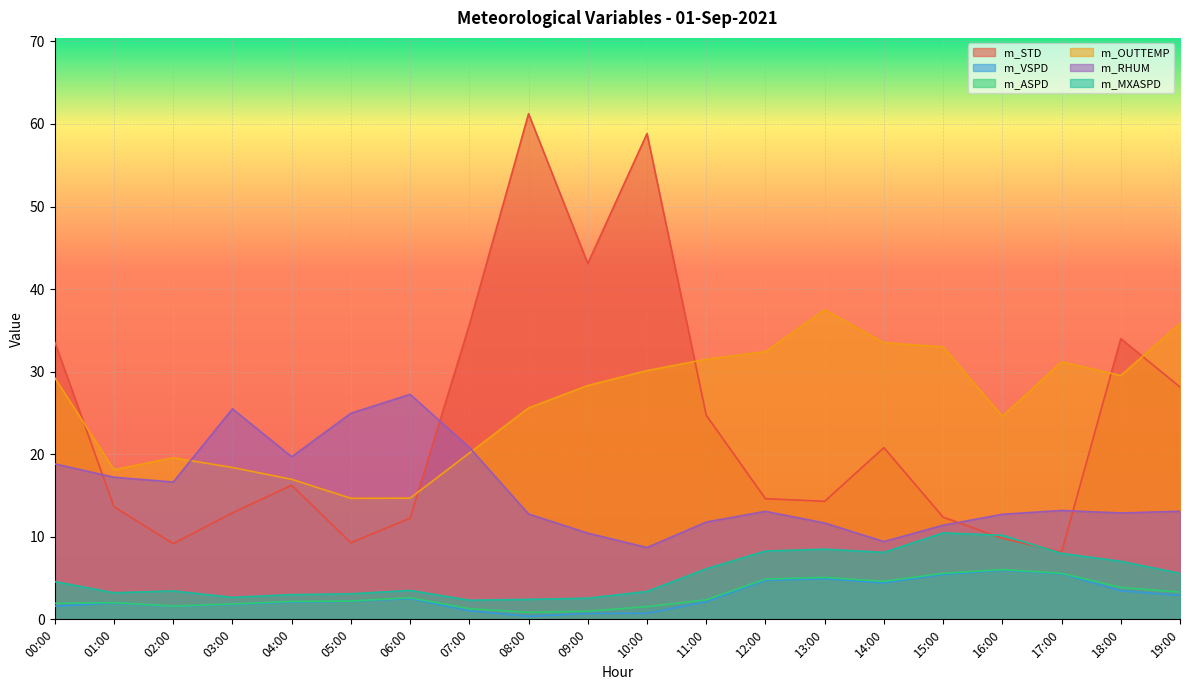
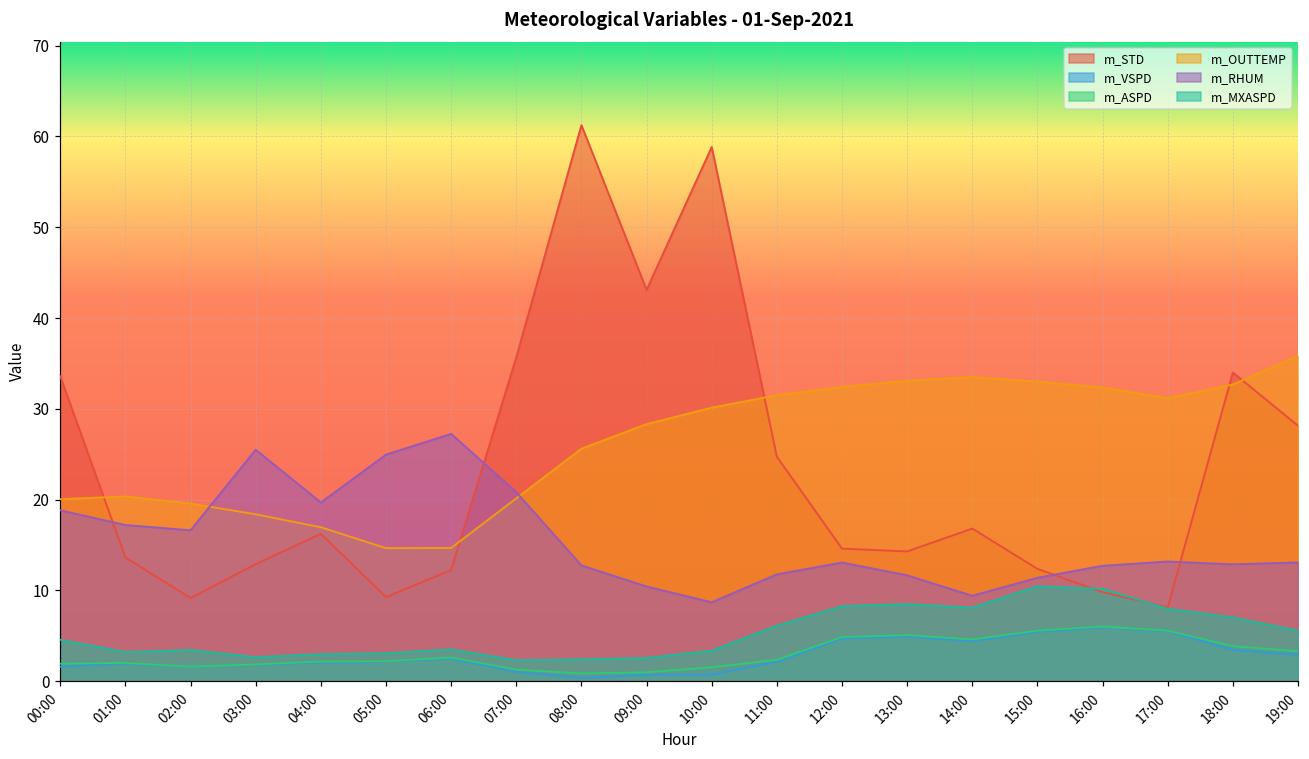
m_OUTTEMP, 00:00: 29 -> 20
m_OUTTEMP, 01:00: 18 -> 20
m_OUTTEMP, 13:00: 38 -> 33
m_STD, 14:00: 21 -> 17
m_OUTTEMP, 16:00: 25 -> 32
m_OUTTEMP, 18:00: 30 -> 33
